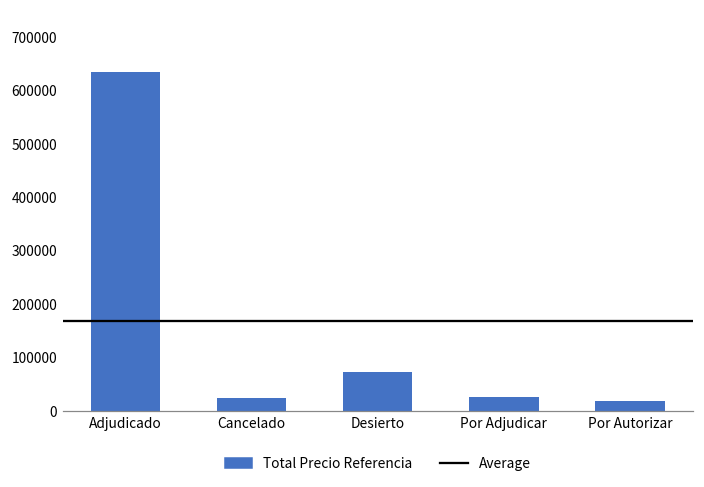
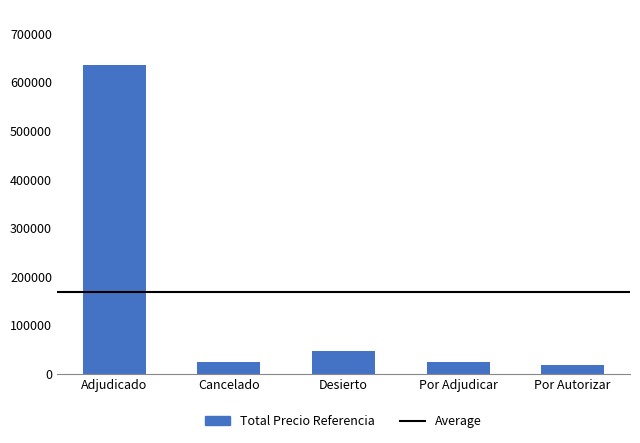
Desierto: 70000 -> 50000
